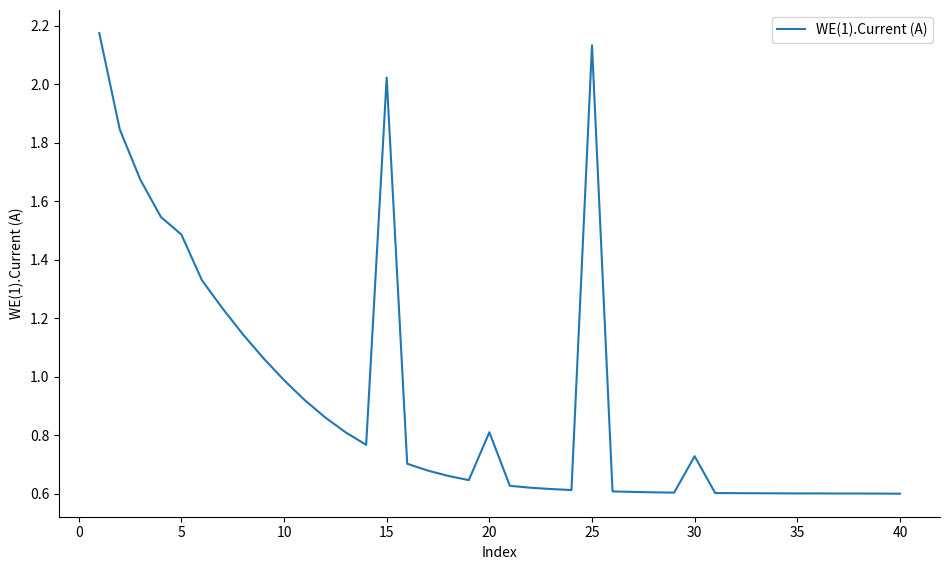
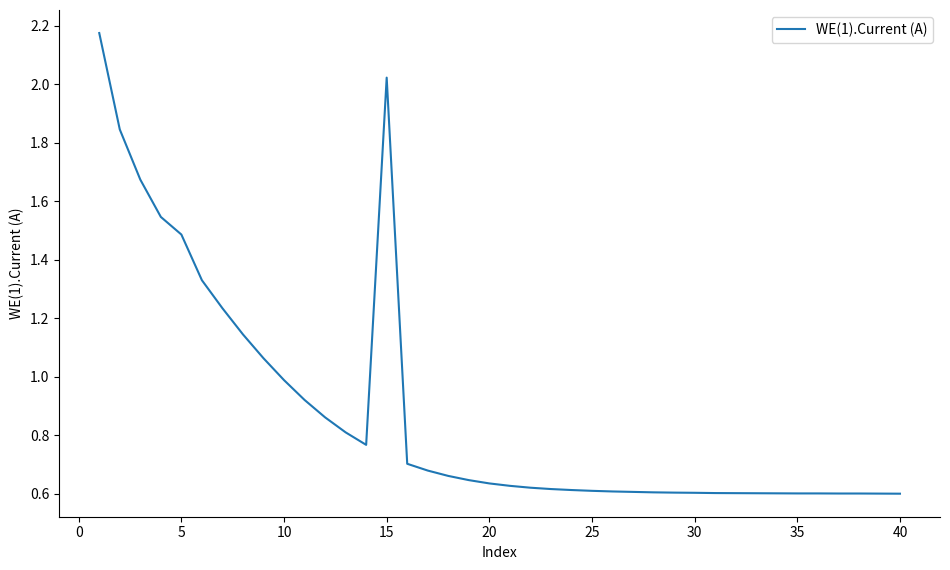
20: 0.81 -> 0.63
25: 2.13 -> 0.61
30: 0.73 -> 0.60
